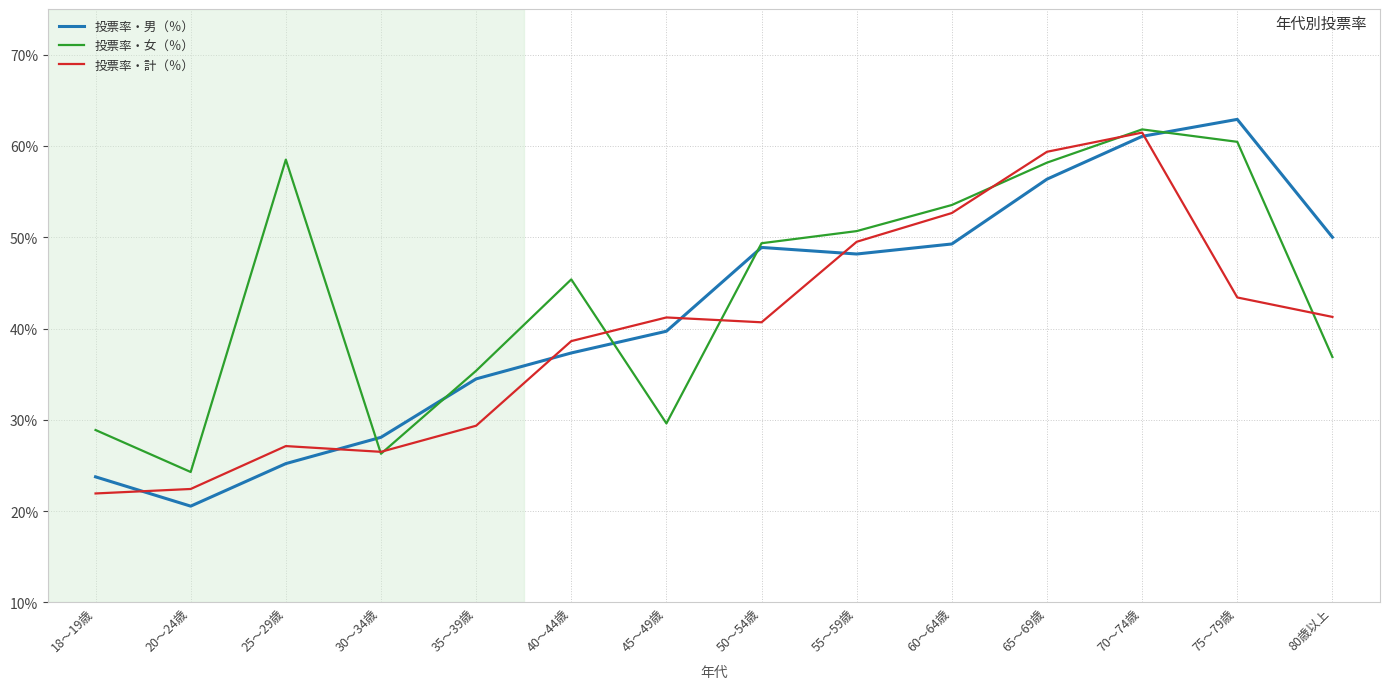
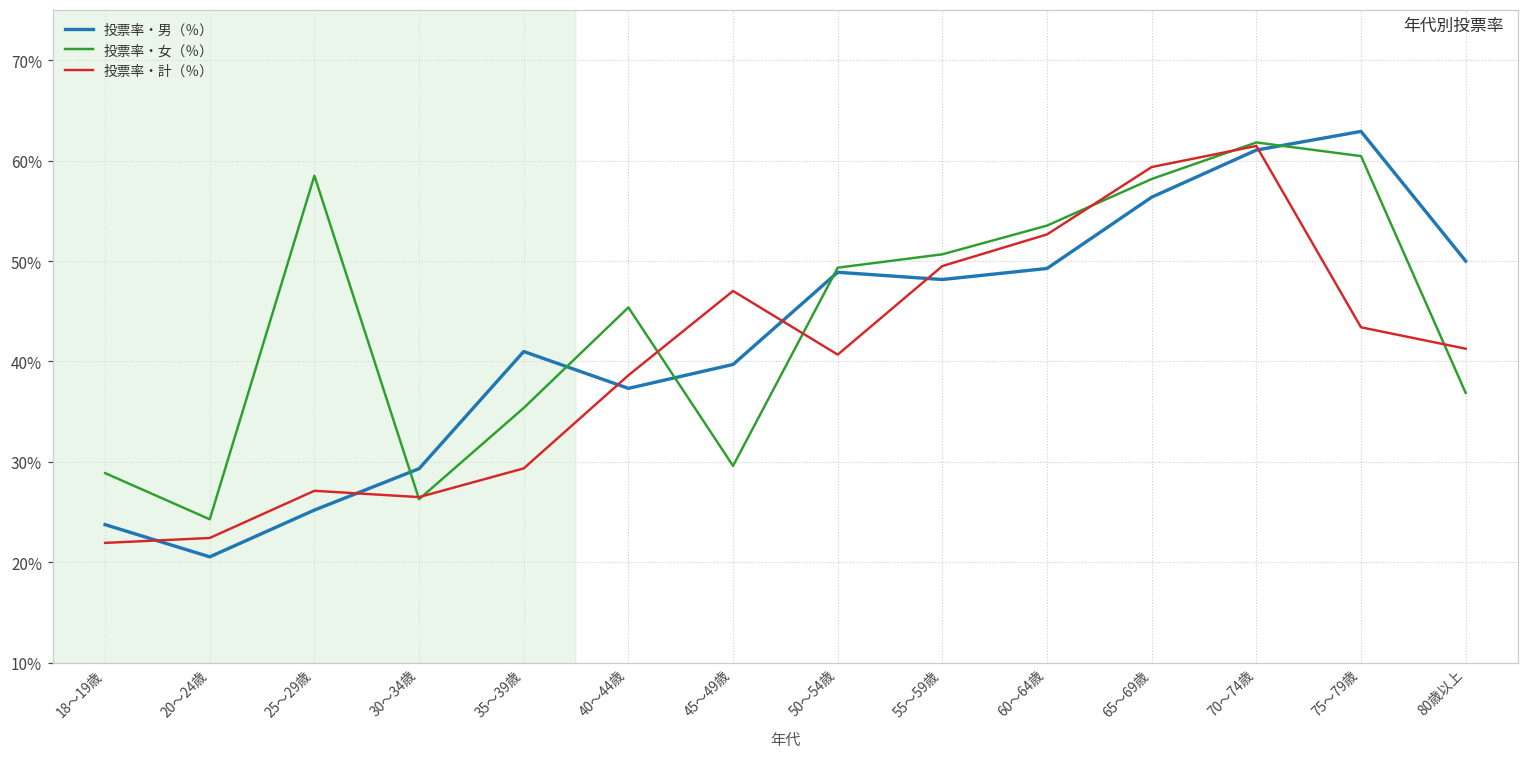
投票率・男（％）, 30～34歳: 28% -> 29%
投票率・男（％）, 35～39歳: 34% -> 41%
投票率・計（％）, 45～49歳: 41% -> 47%
